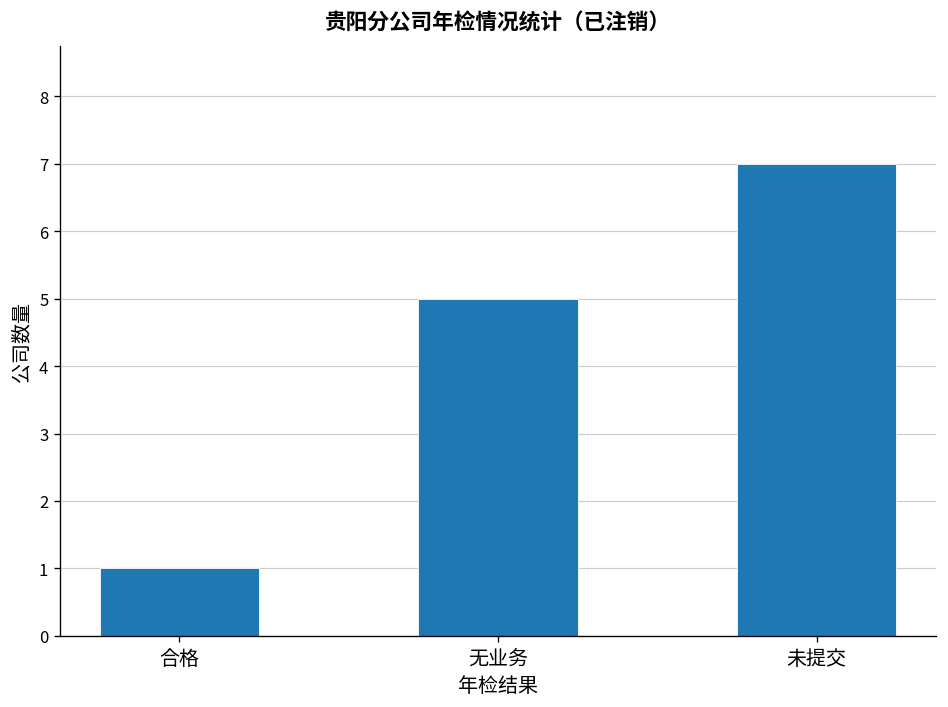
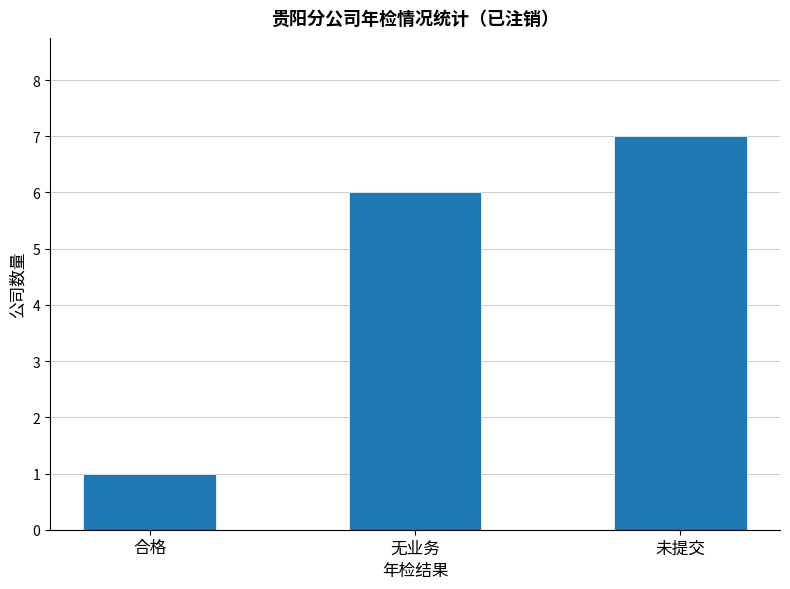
无业务: 5 -> 6
